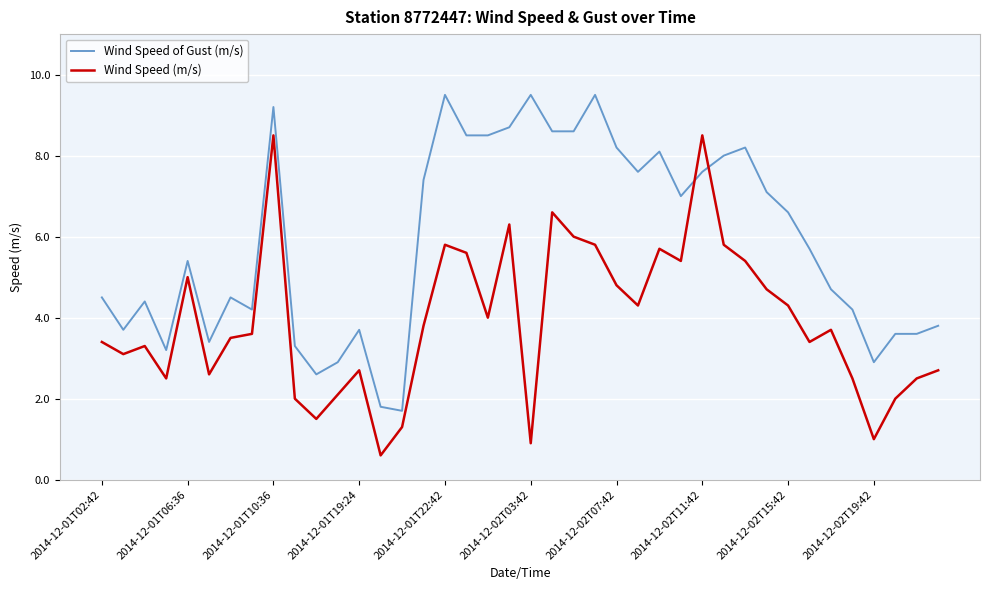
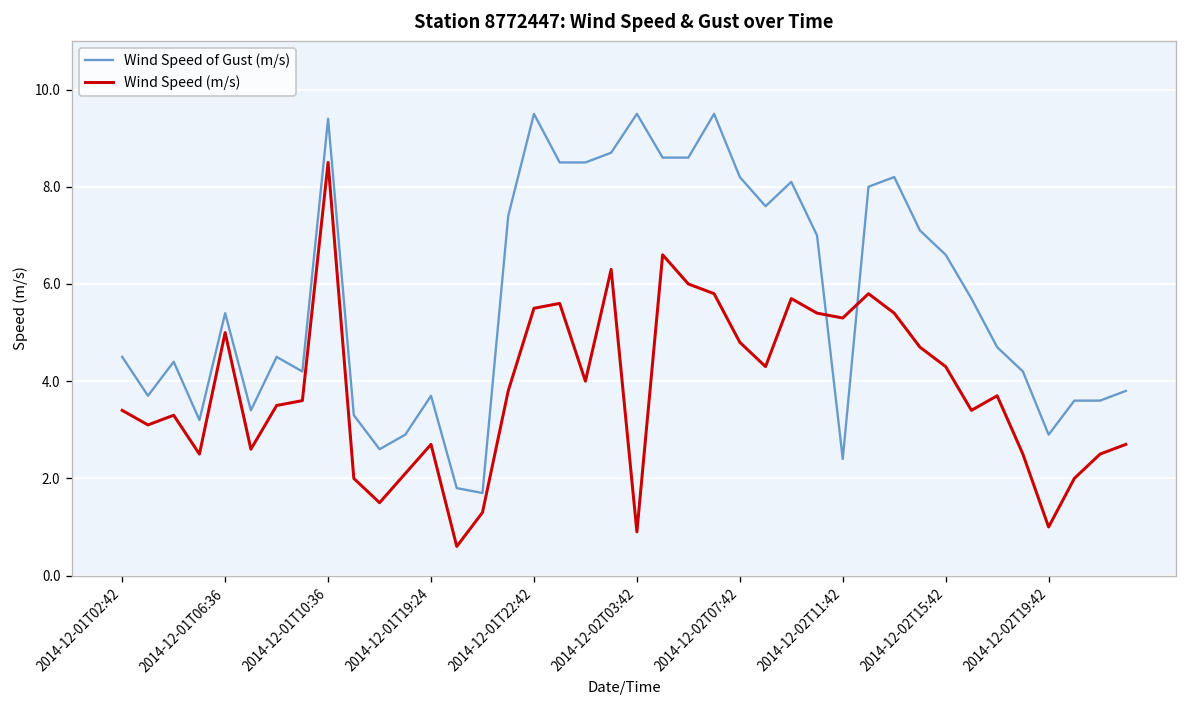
Wind Speed of Gust (m/s), 2014-12-01T10:36: 9.2 -> 9.4
Wind Speed (m/s), 2014-12-01T22:42: 5.8 -> 5.5
Wind Speed of Gust (m/s), 2014-12-02T11:42: 7.6 -> 2.4
Wind Speed (m/s), 2014-12-02T11:42: 8.5 -> 5.3
